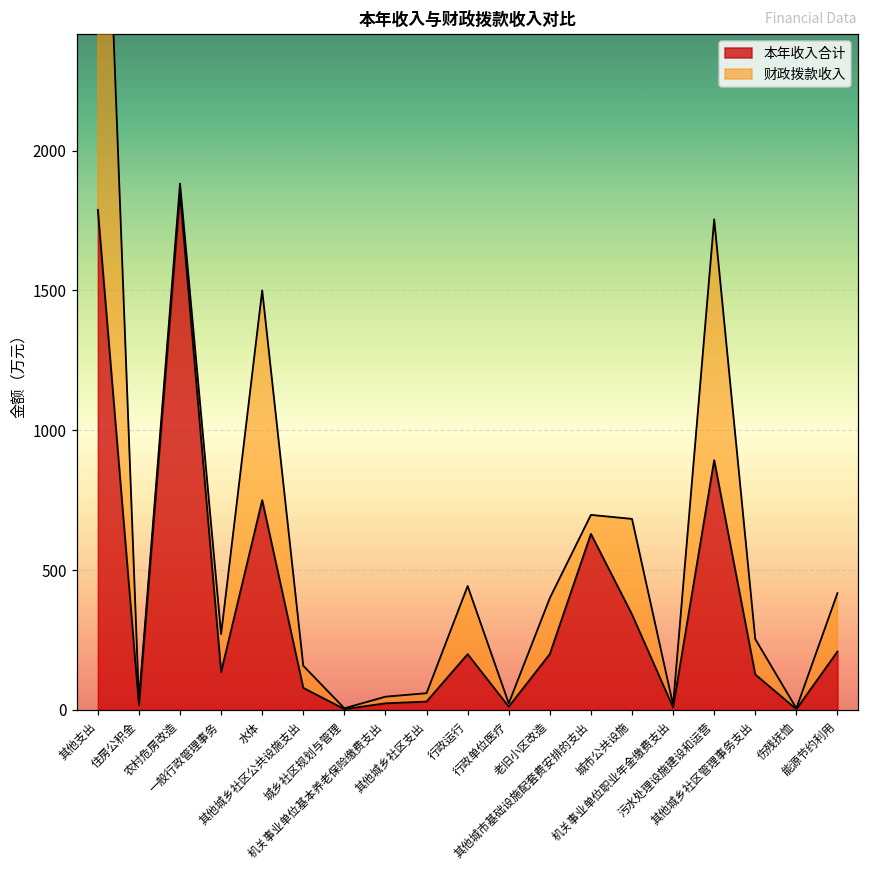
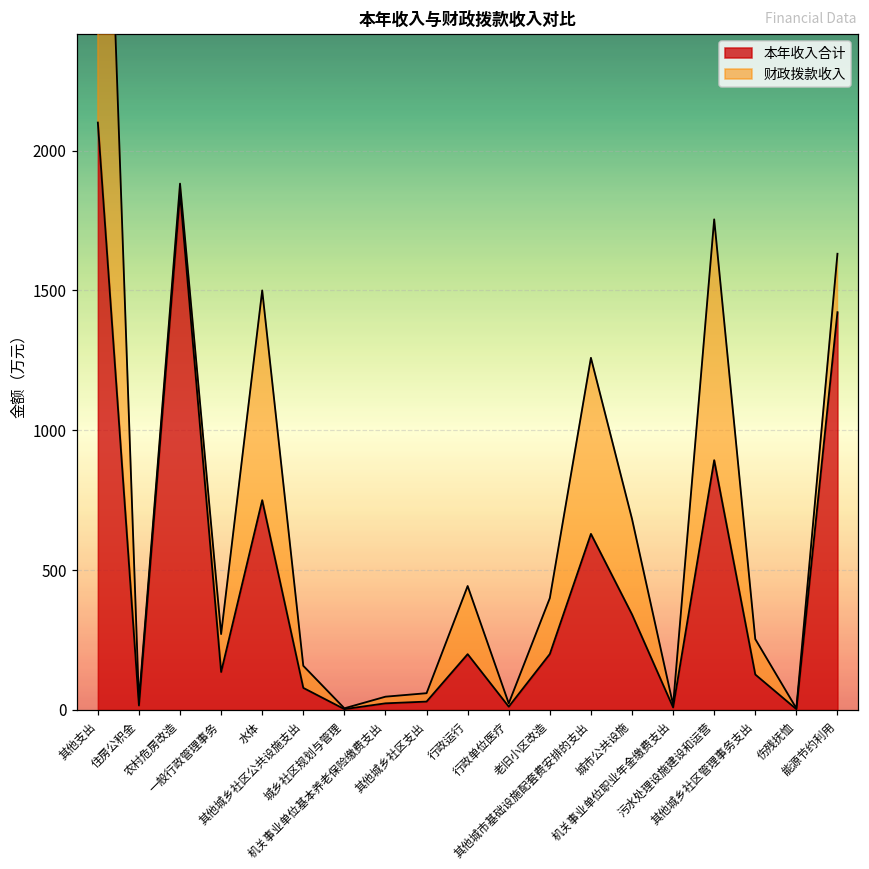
本年收入合计, 其他支出: 1790 -> 2100
财政拨款收入, 其他城市基础设施配套费安排的支出: 70 -> 630
本年收入合计, 能源节约利用: 210 -> 1420
